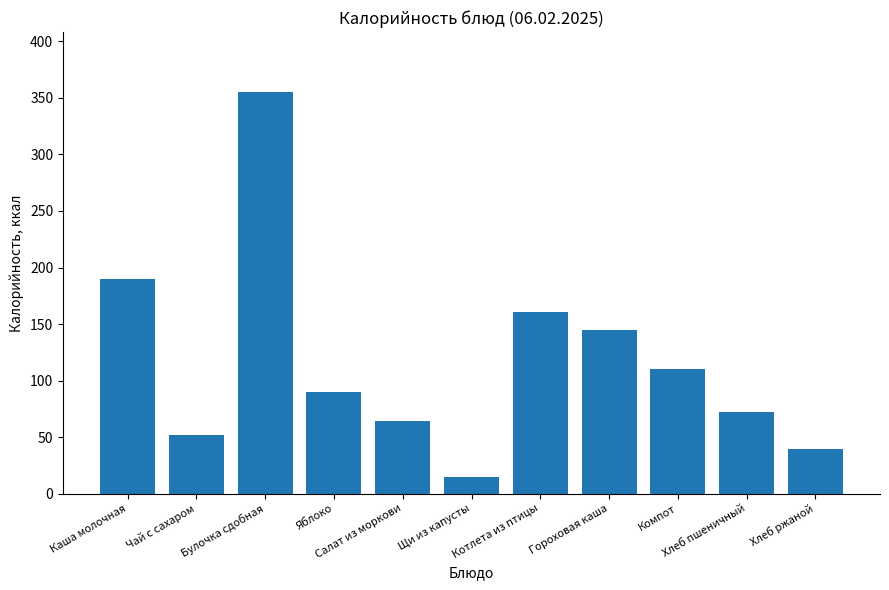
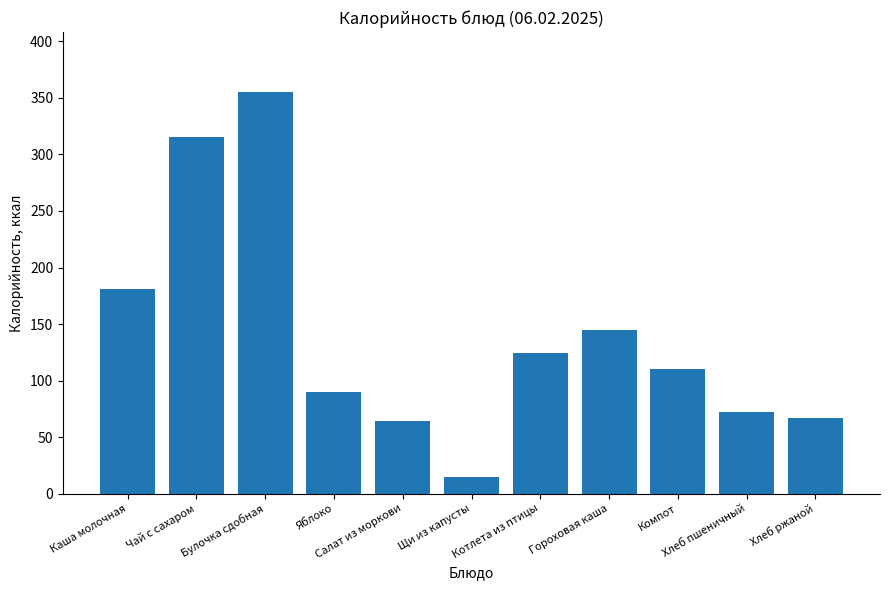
Каша молочная: 190 -> 181
Чай с сахаром: 52 -> 315
Котлета из птицы: 160 -> 125
Хлеб ржаной: 40 -> 67
